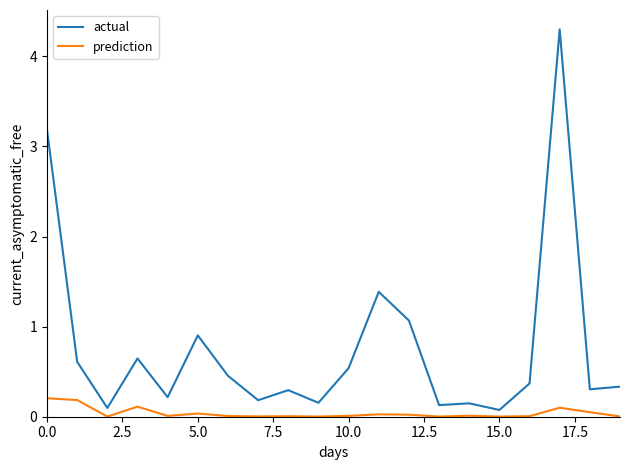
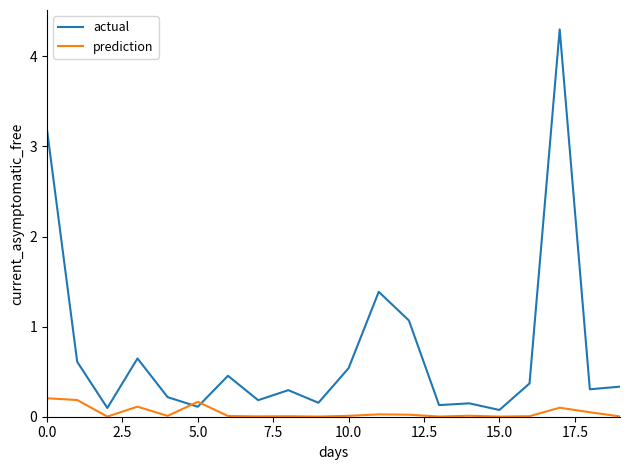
actual, 5.0: 0.9 -> 0.1
prediction, 5.0: 0.0 -> 0.2
